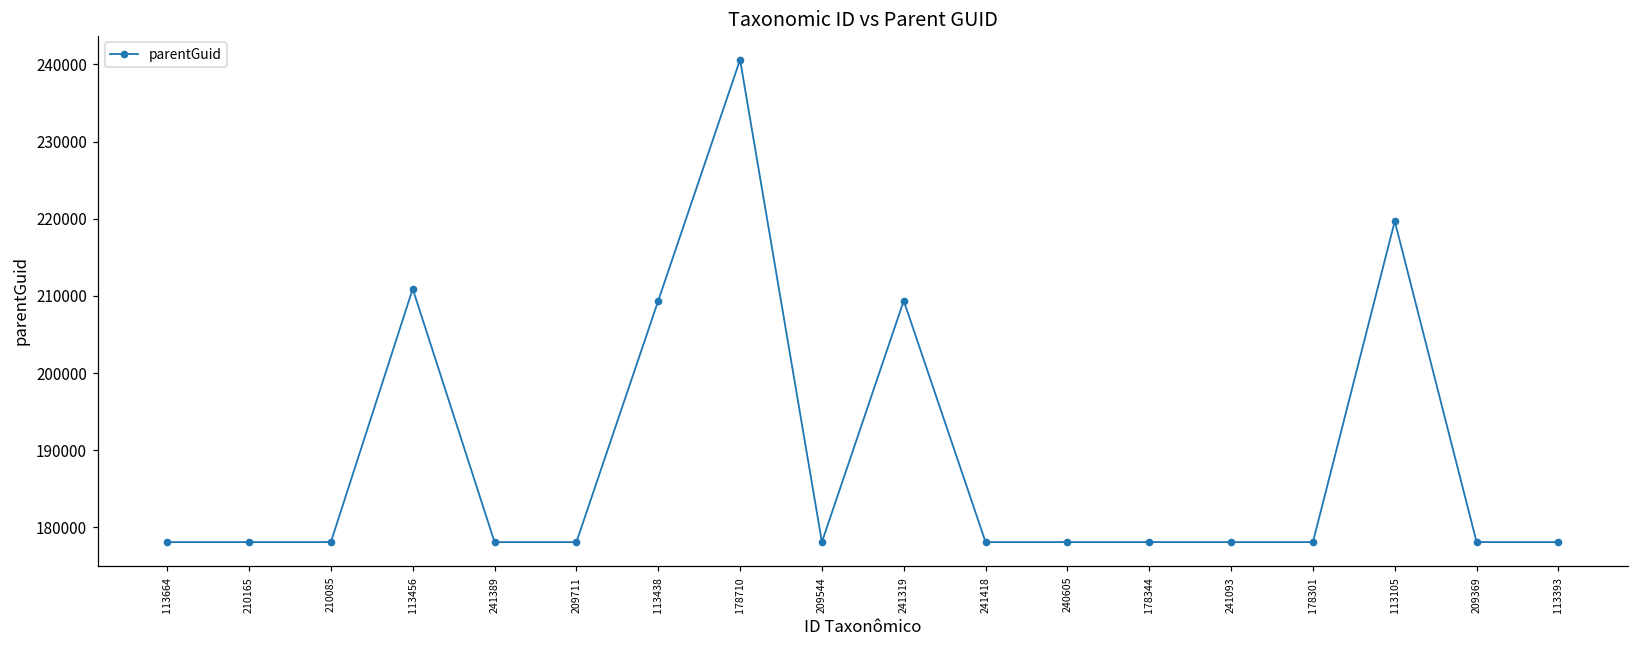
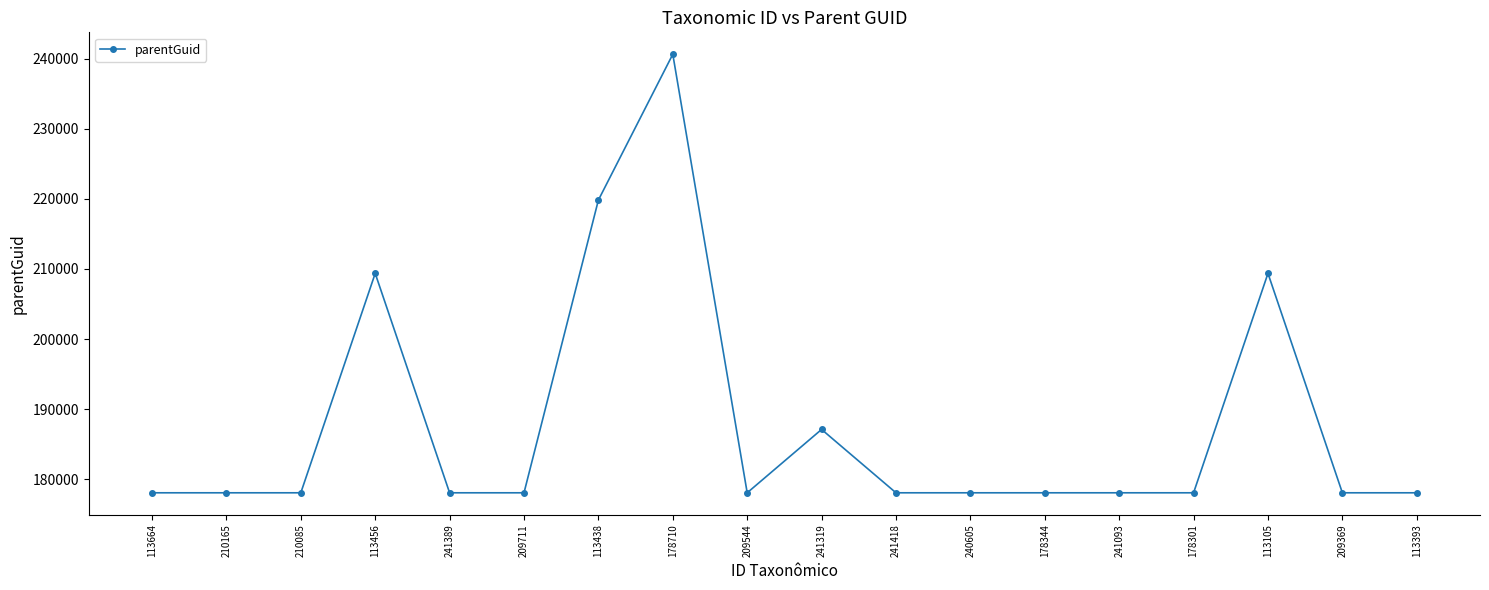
113456: 211000 -> 209000
113438: 209000 -> 220000
241319: 209000 -> 187000
113105: 220000 -> 209000
